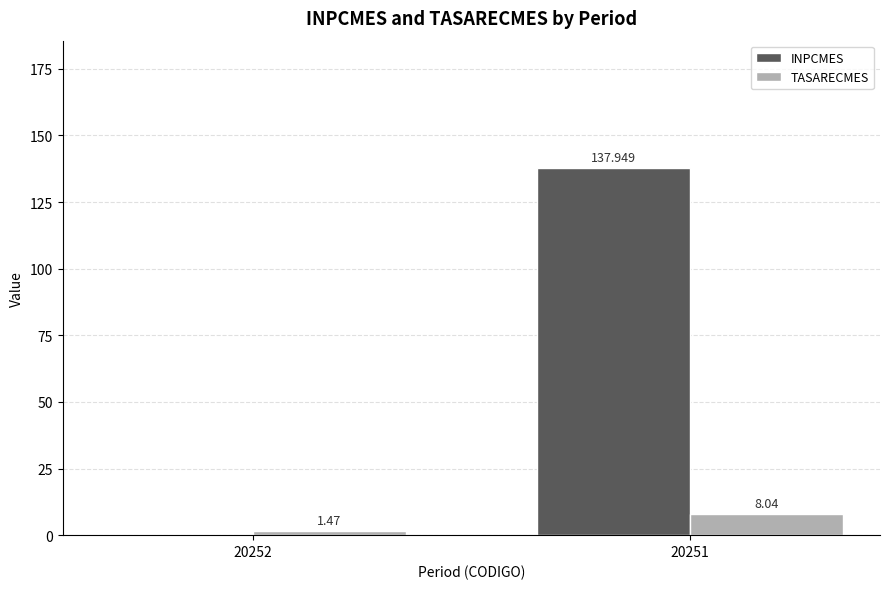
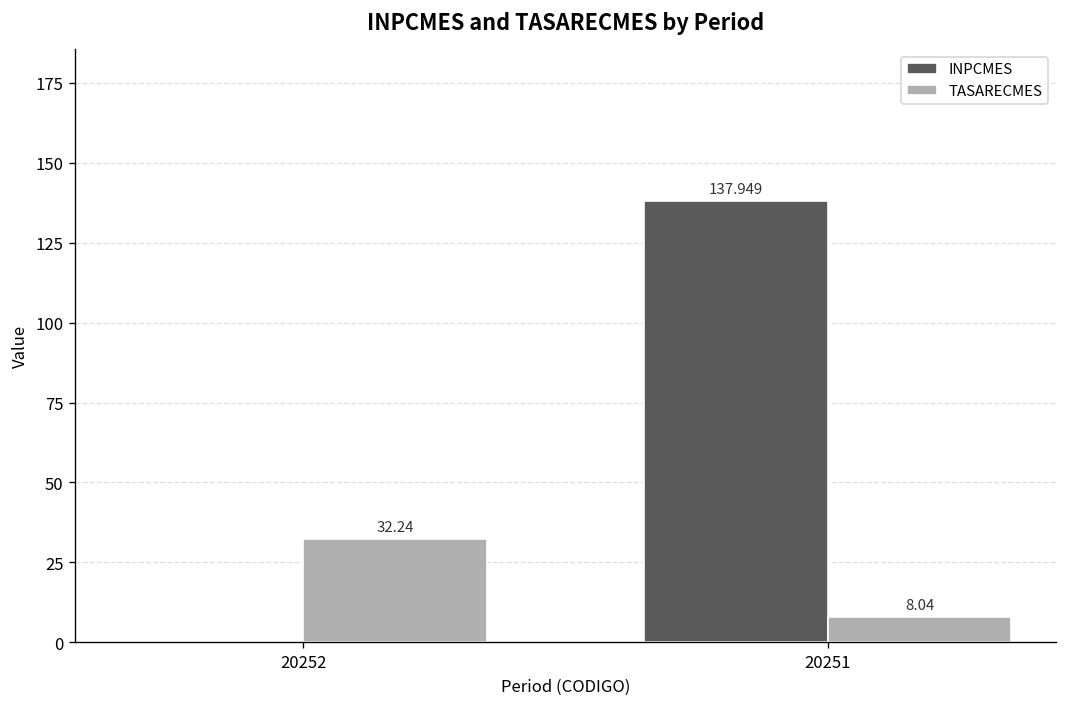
TASARECMES, 20252: 1.47 -> 32.24
